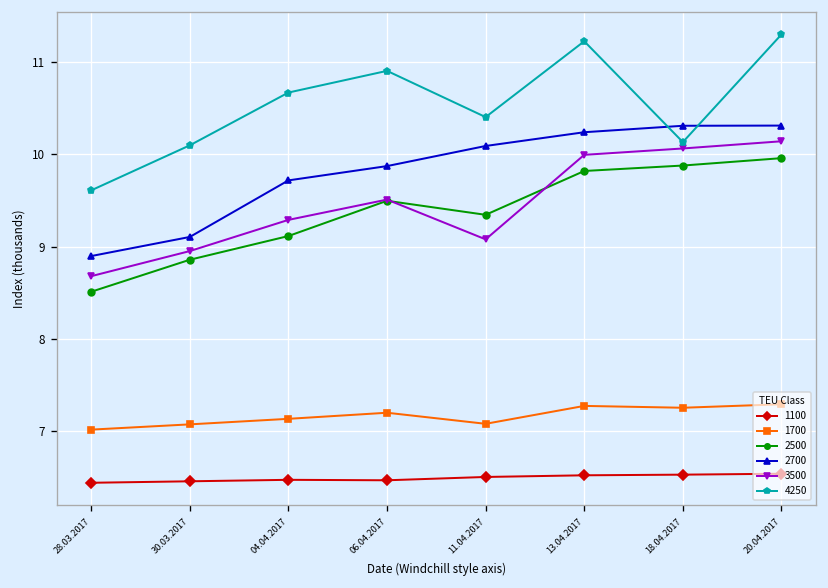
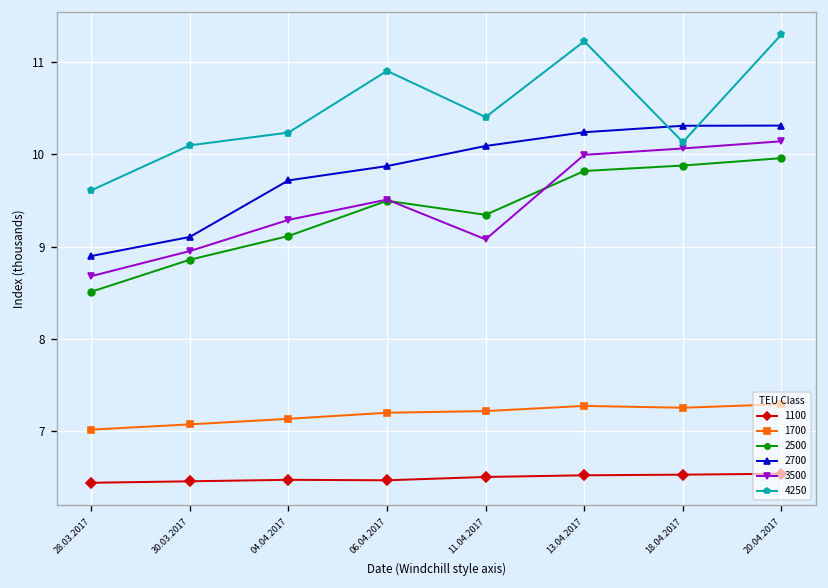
4250, 04.04.2017: 10.7 -> 10.2
1700, 11.04.2017: 7.1 -> 7.2
